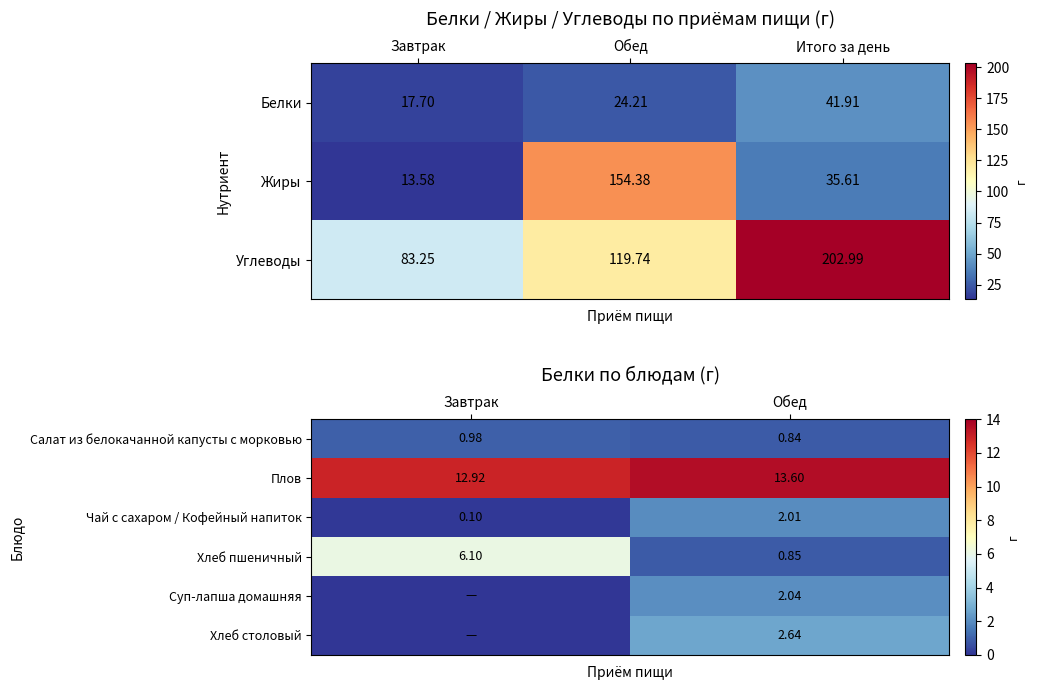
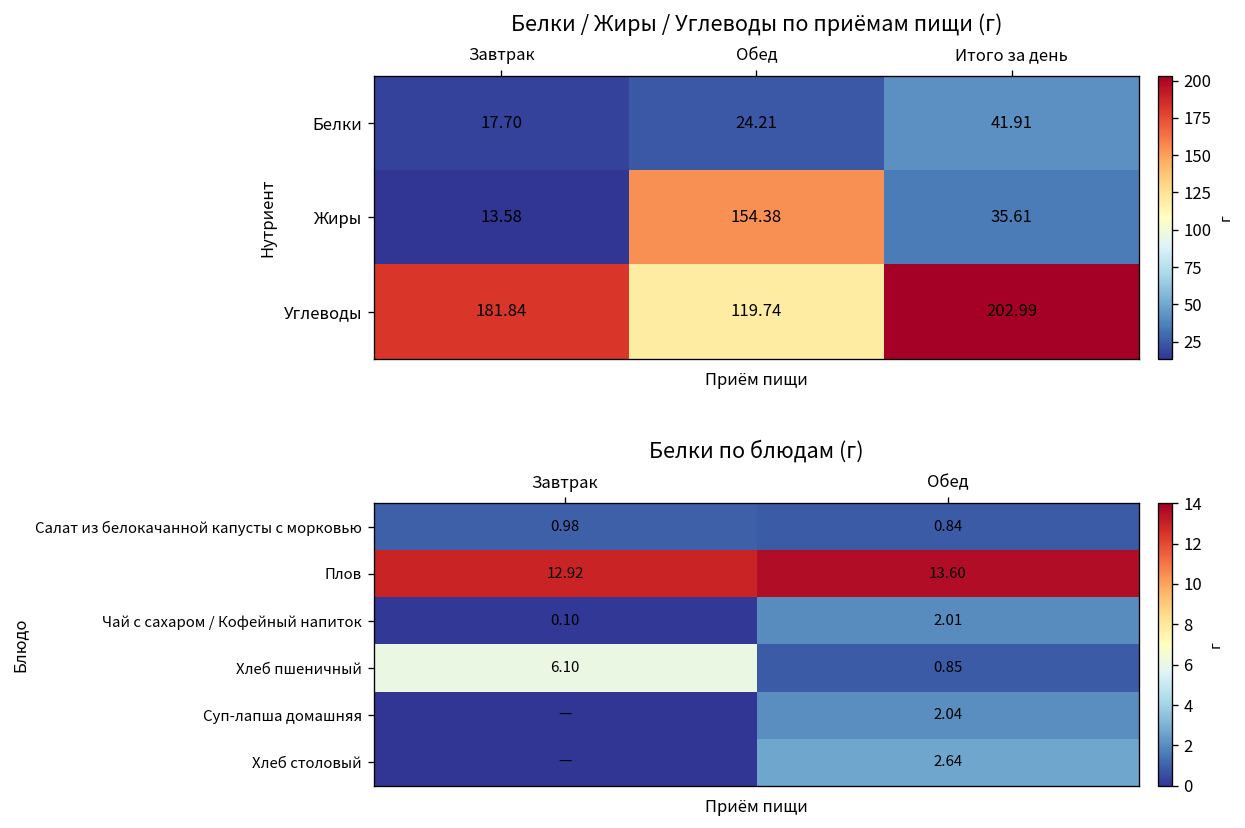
Белки / Жиры / Углеводы по приёмам пищи (г), Углеводы, Завтрак: 83.25 -> 181.84
